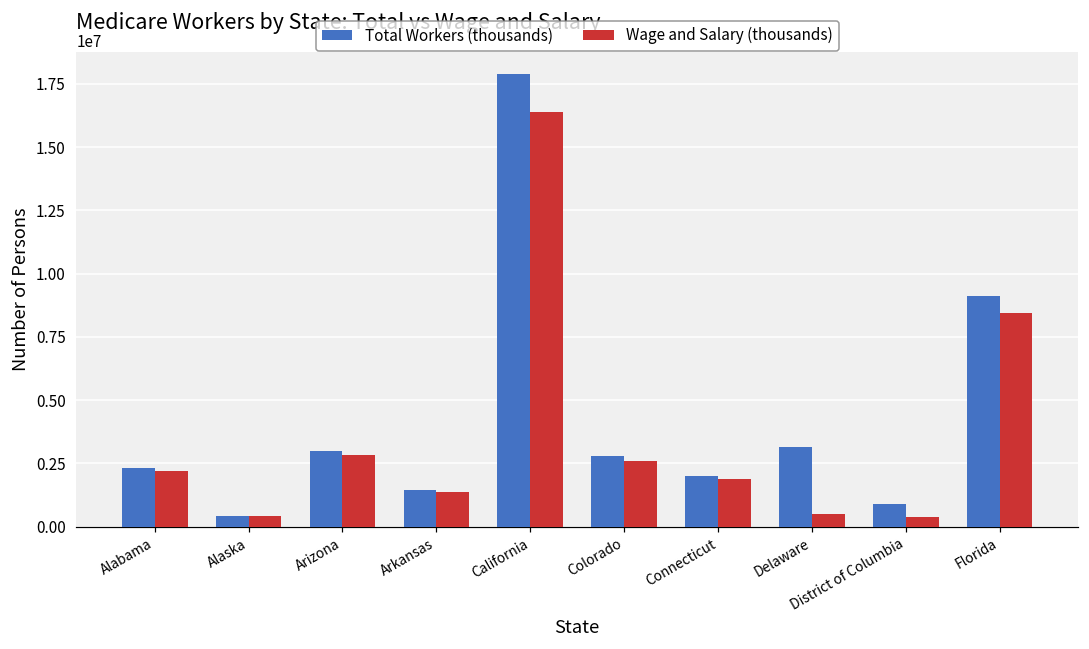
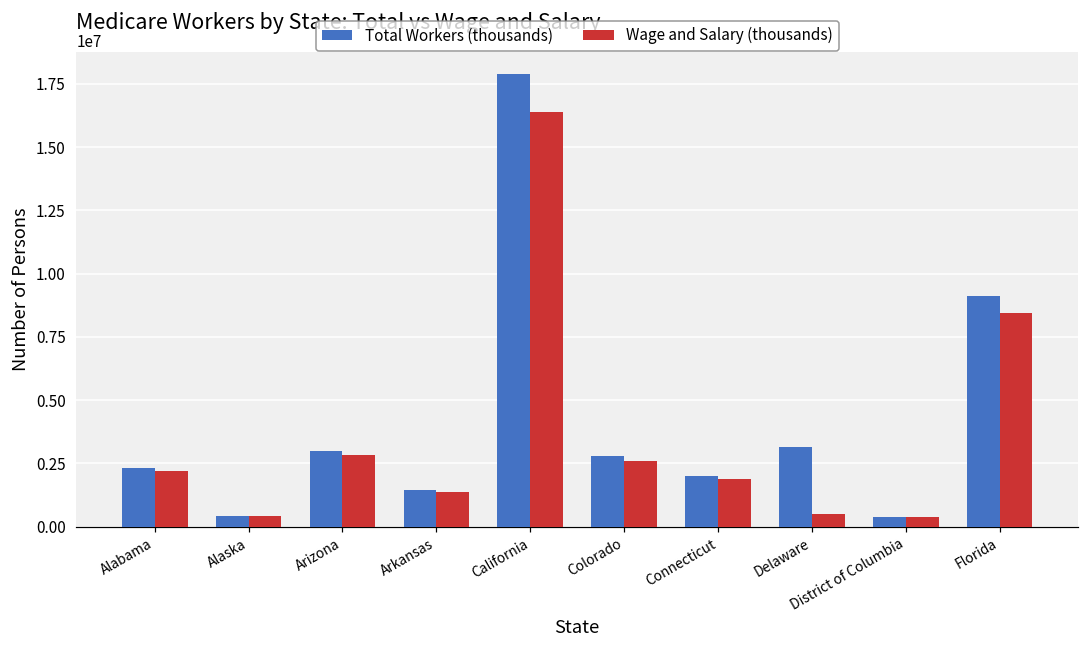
Total Workers (thousands), District of Columbia: 900000 -> 400000
